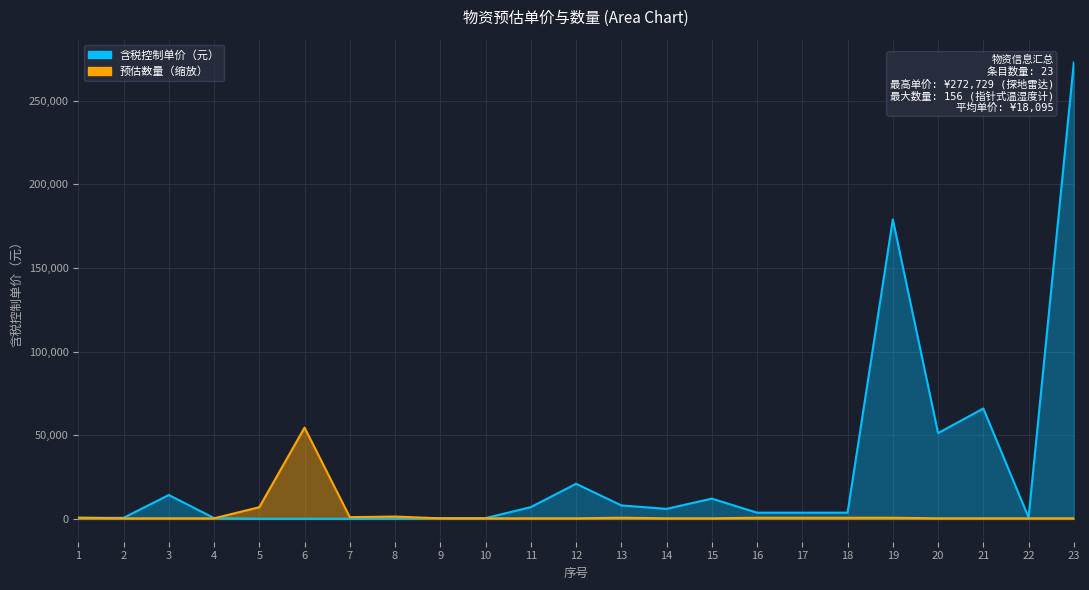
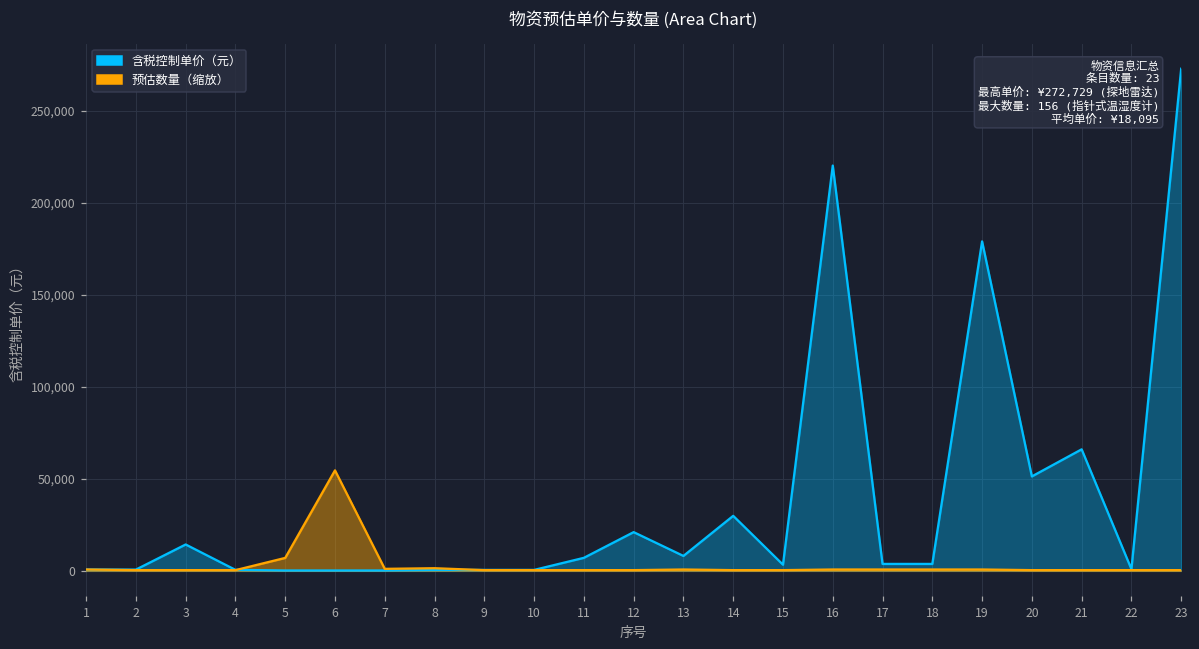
含税控制单价（元）, 14: 6,000 -> 30,000
含税控制单价（元）, 15: 12,000 -> 3,000
含税控制单价（元）, 16: 4,000 -> 220,000
